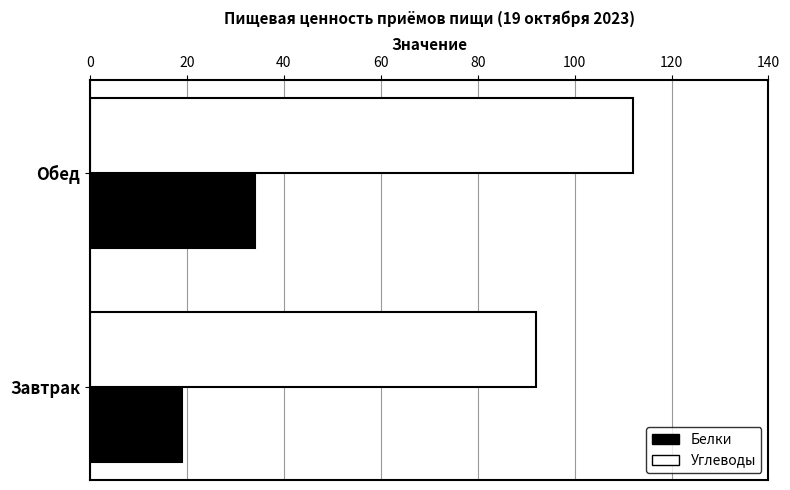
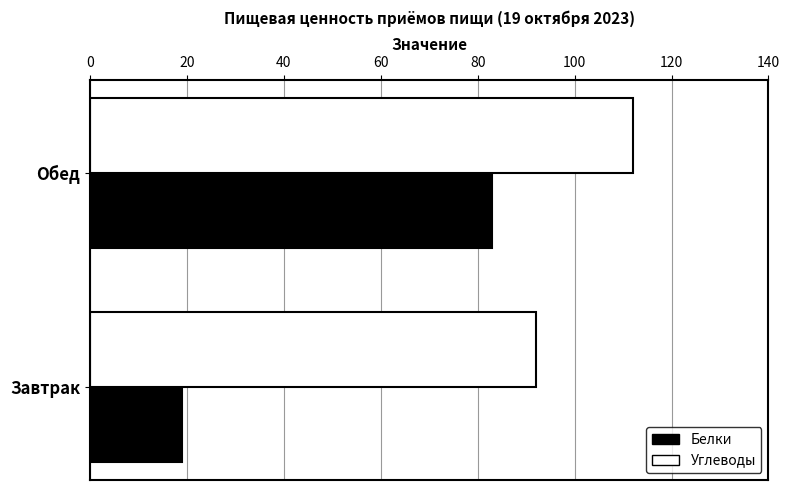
Белки, Обед: 34 -> 83
